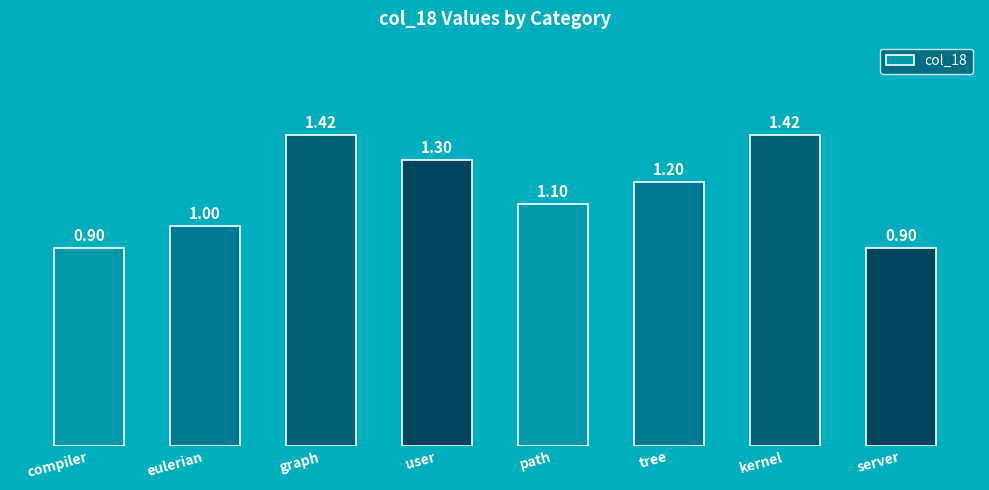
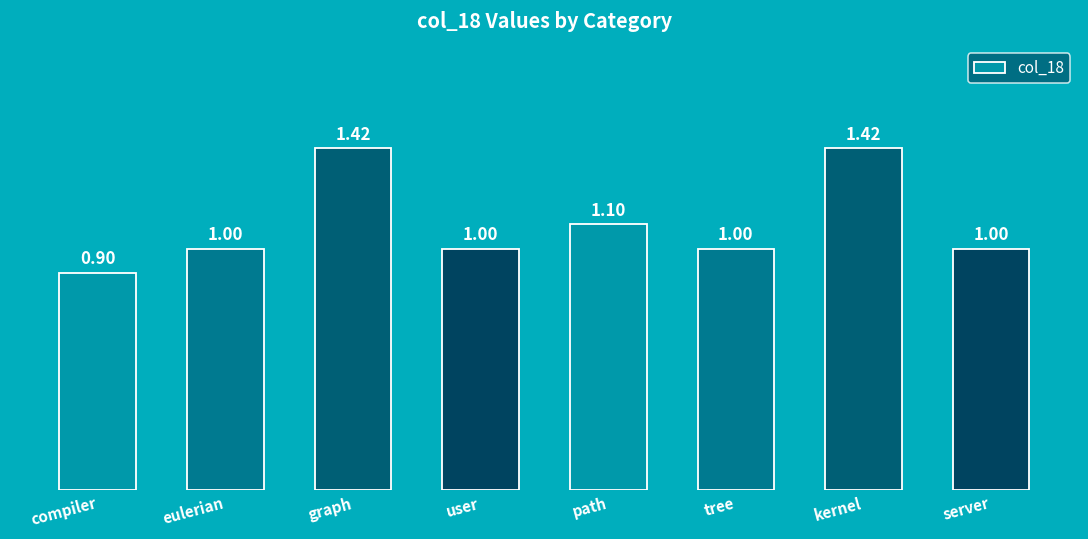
user: 1.30 -> 1.00
tree: 1.20 -> 1.00
server: 0.90 -> 1.00
